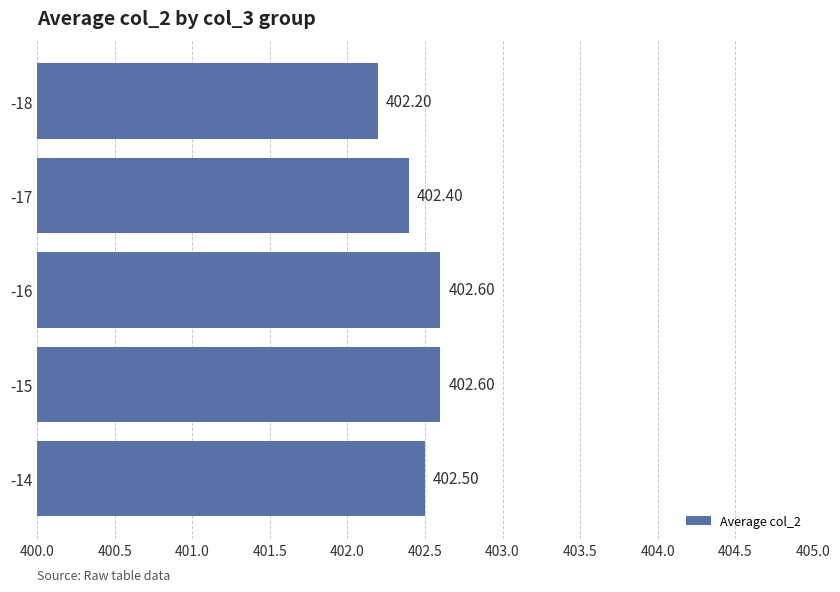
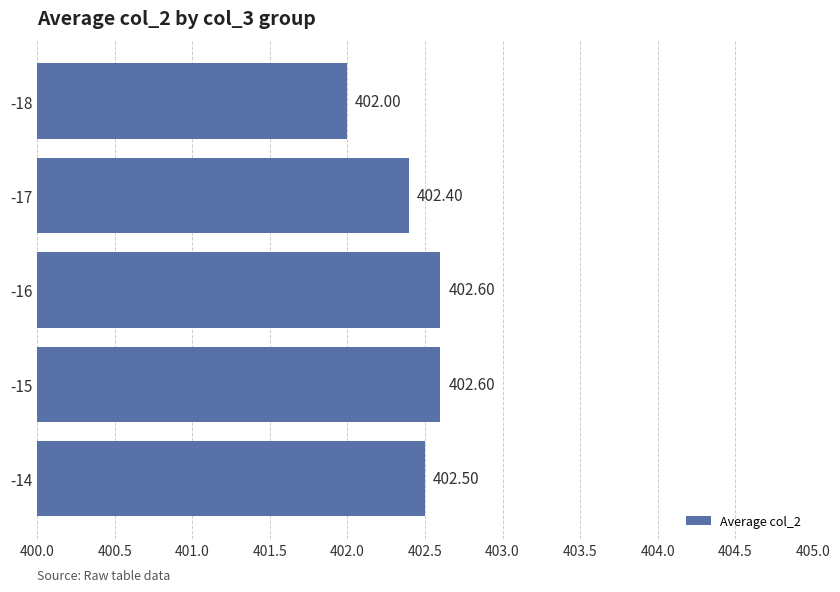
-18: 402.20 -> 402.00
